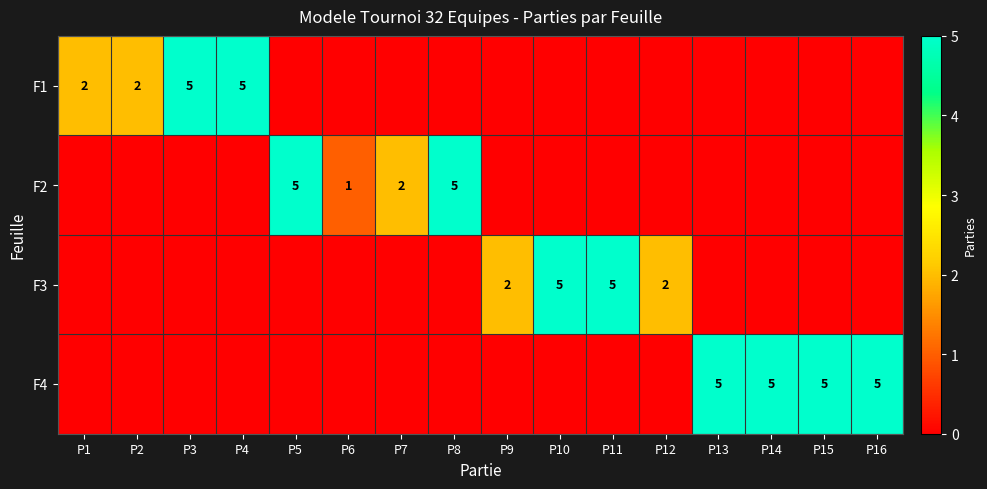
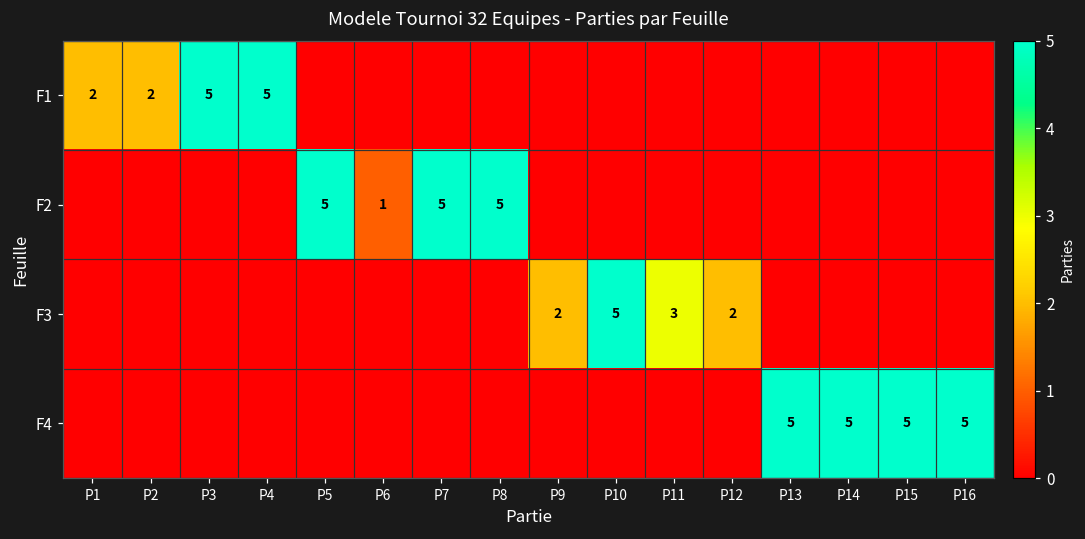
F2, P7: 2 -> 5
F3, P11: 5 -> 3
